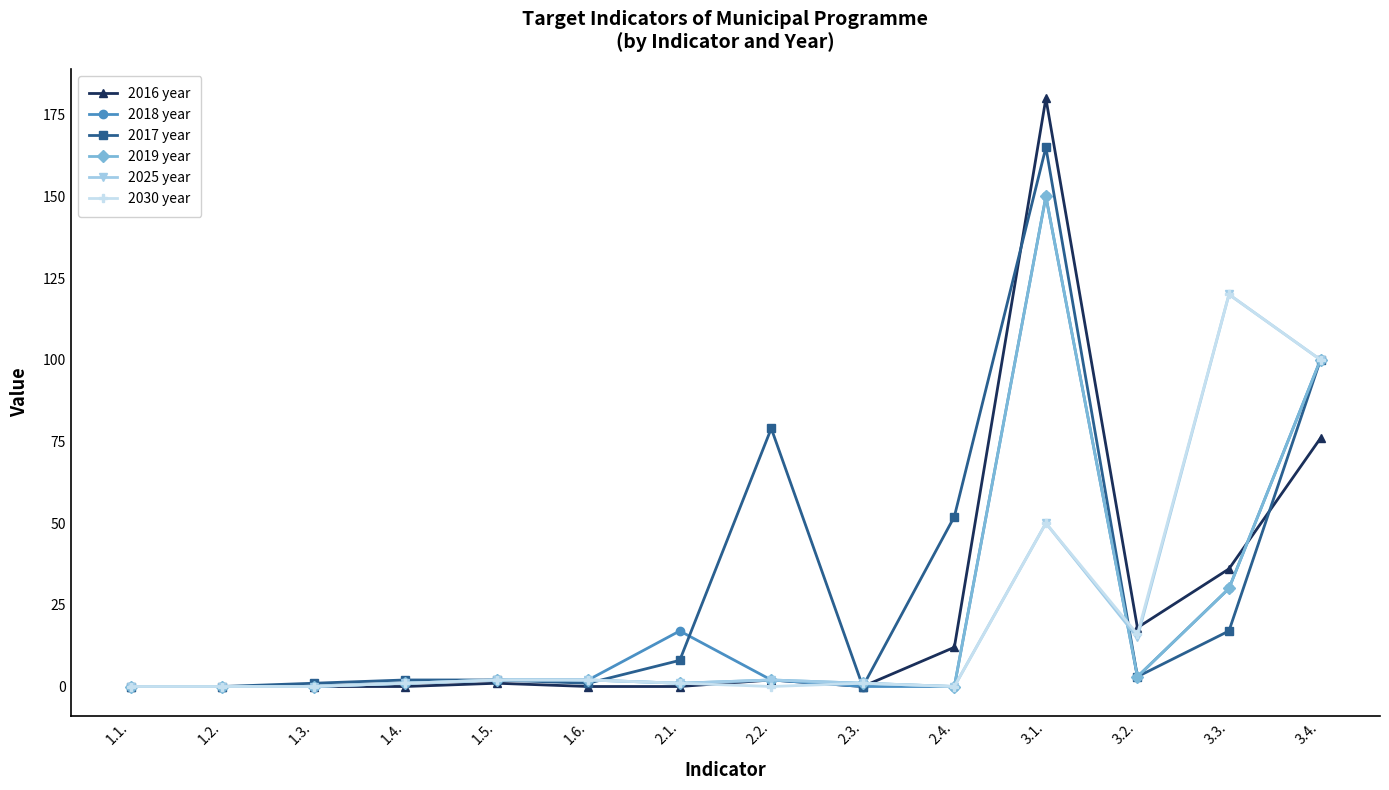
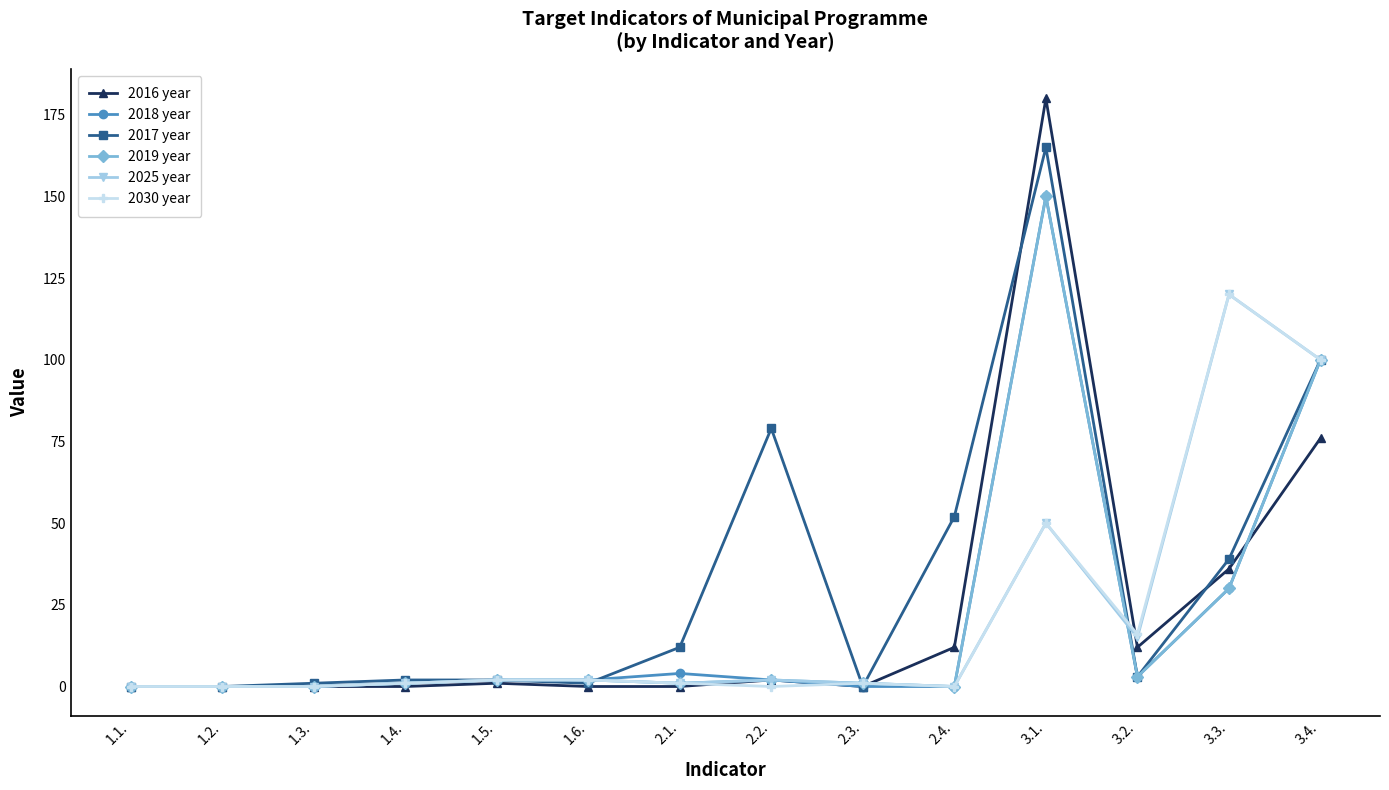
2018 year, 2.1.: 17 -> 4
2017 year, 2.1.: 8 -> 12
2016 year, 3.2.: 18 -> 12
2017 year, 3.3.: 17 -> 39
